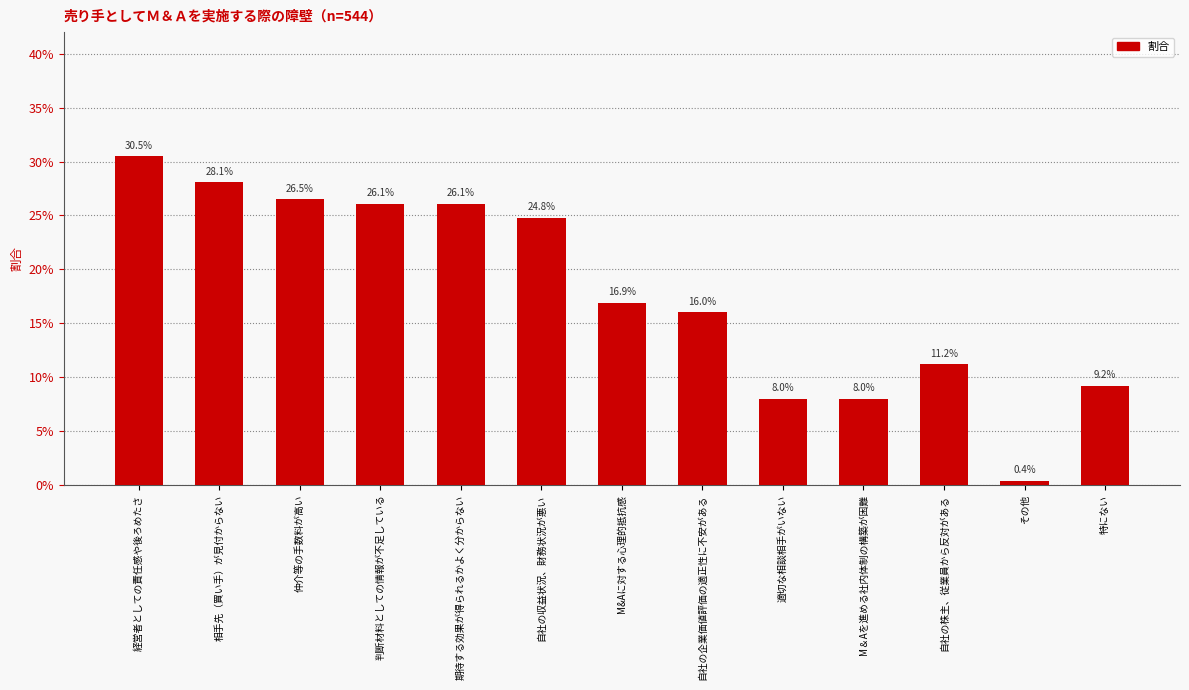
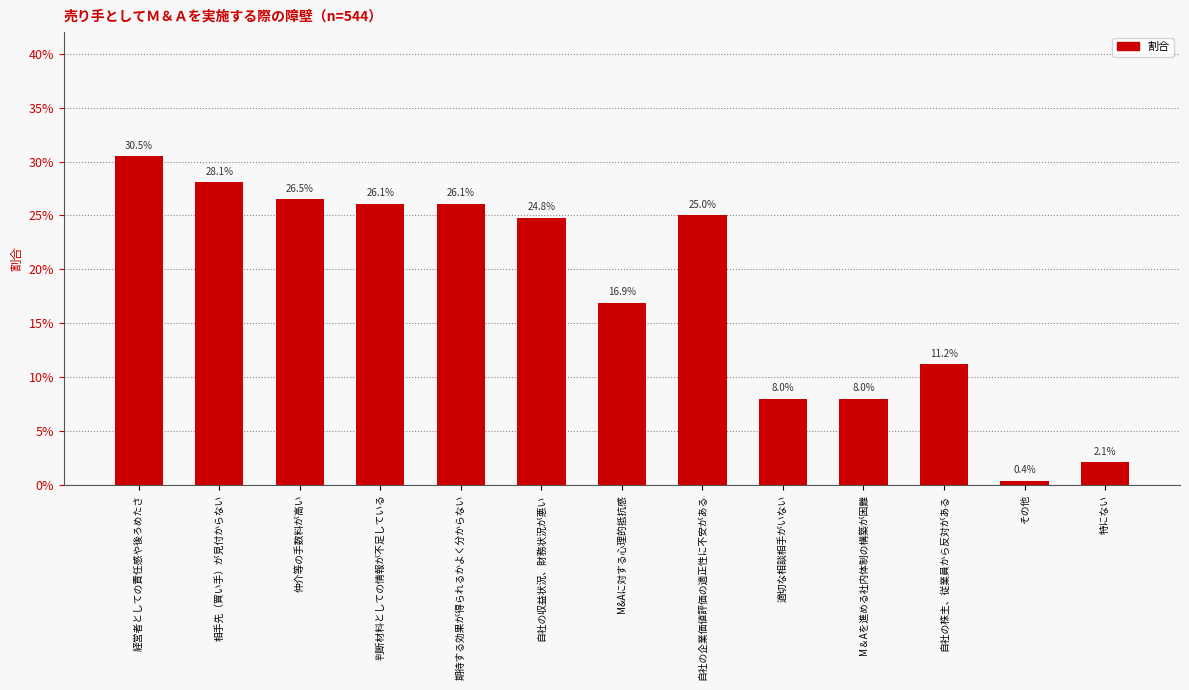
自社の企業価値評価の適正性に不安がある: 16.0% -> 25.0%
特にない: 9.2% -> 2.1%
